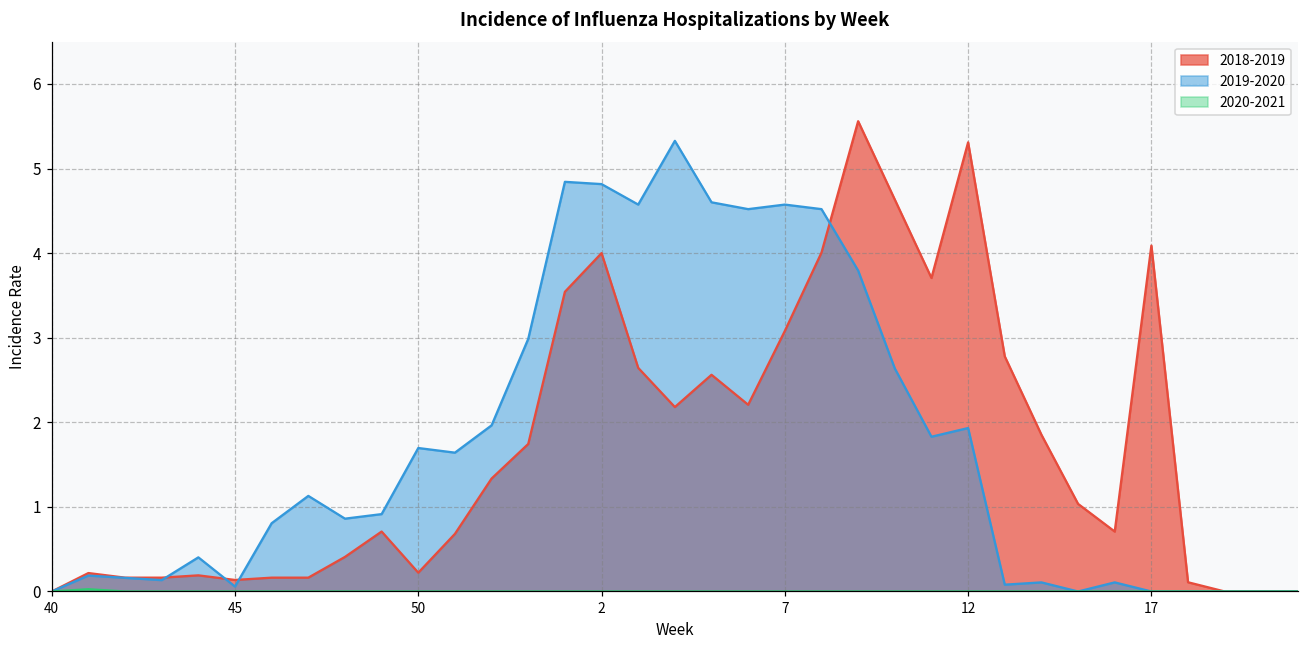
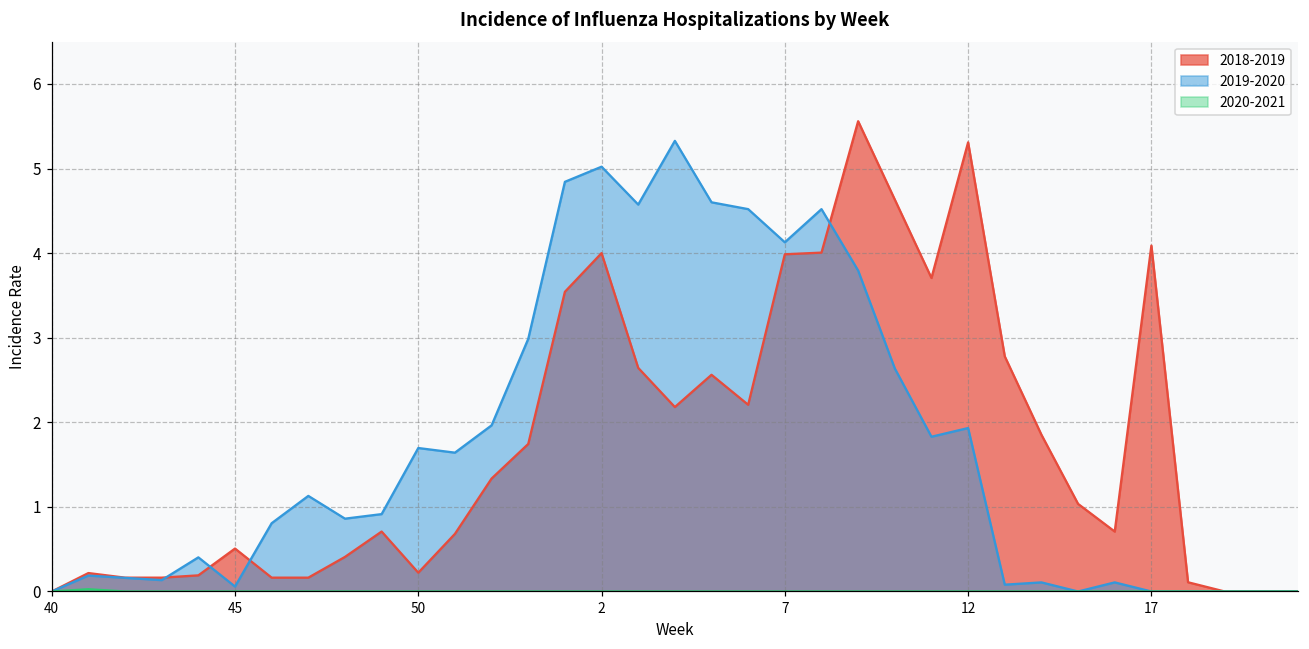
2018-2019, 45: 0.1 -> 0.5
2019-2020, 2: 4.8 -> 5.0
2018-2019, 7: 3.1 -> 4.0
2019-2020, 7: 4.6 -> 4.1
